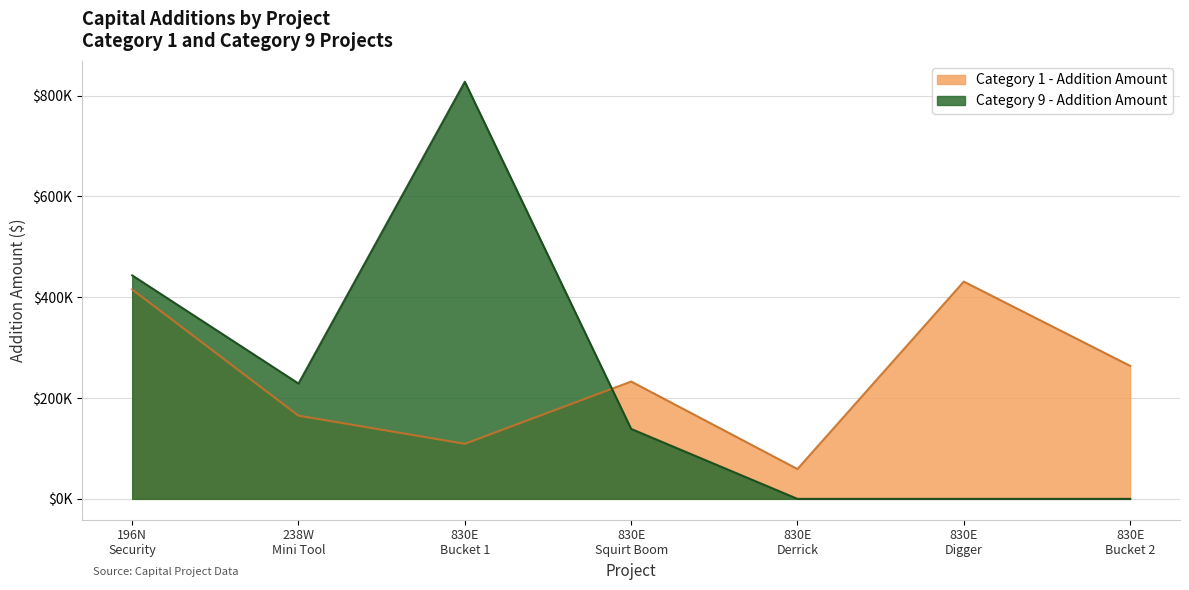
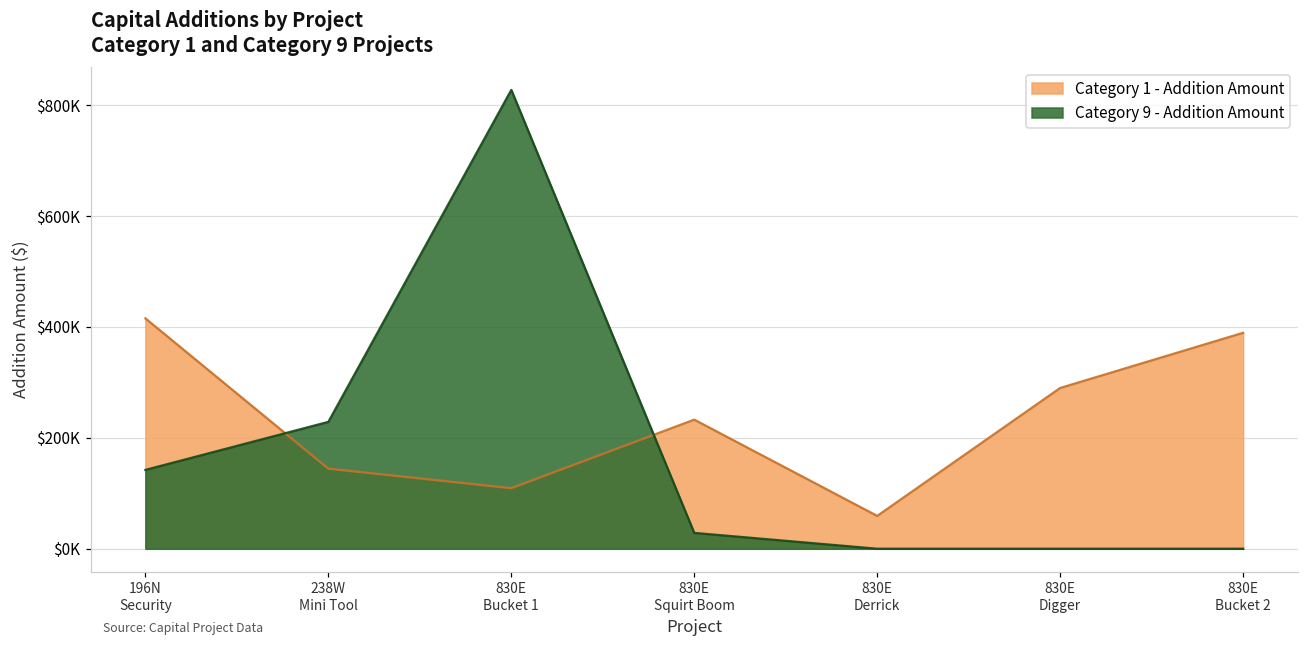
Category 9 - Addition Amount, 196N Security: $440000 -> $140000
Category 1 - Addition Amount, 238W Mini Tool: $170000 -> $140000
Category 9 - Addition Amount, 830E Squirt Boom: $140000 -> $30000
Category 1 - Addition Amount, 830E Digger: $430000 -> $290000
Category 1 - Addition Amount, 830E Bucket 2: $260000 -> $390000
